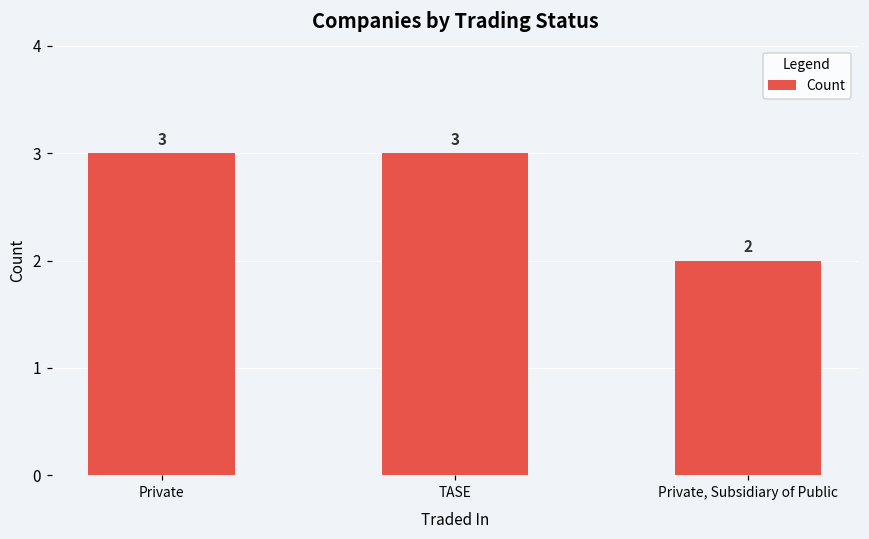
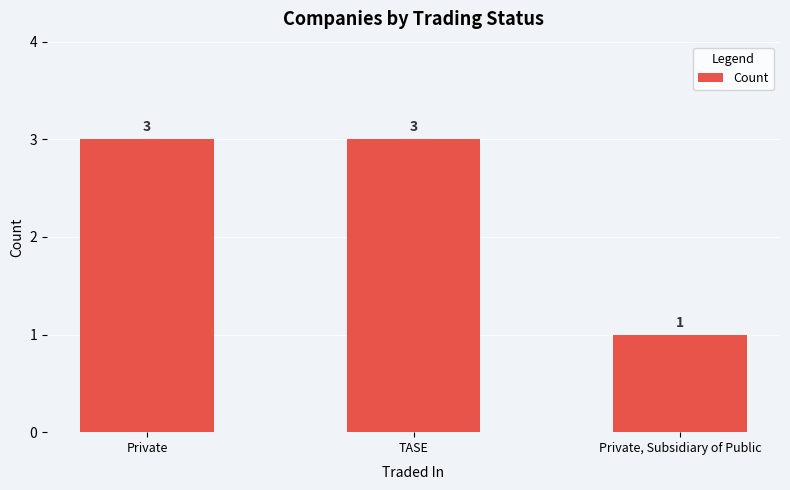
Private, Subsidiary of Public: 2 -> 1
